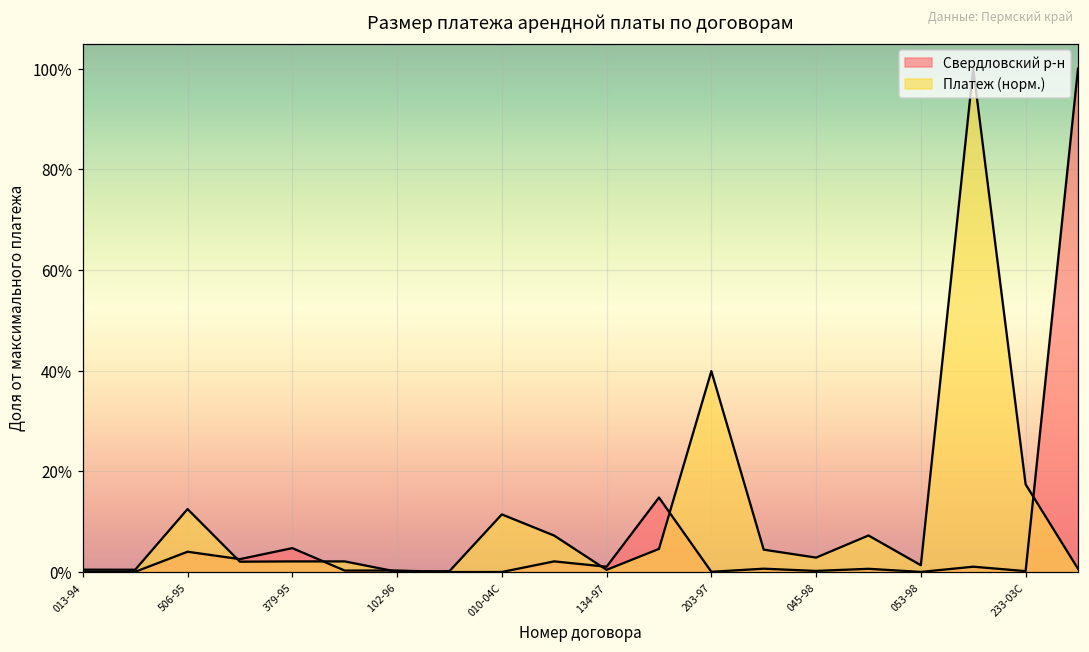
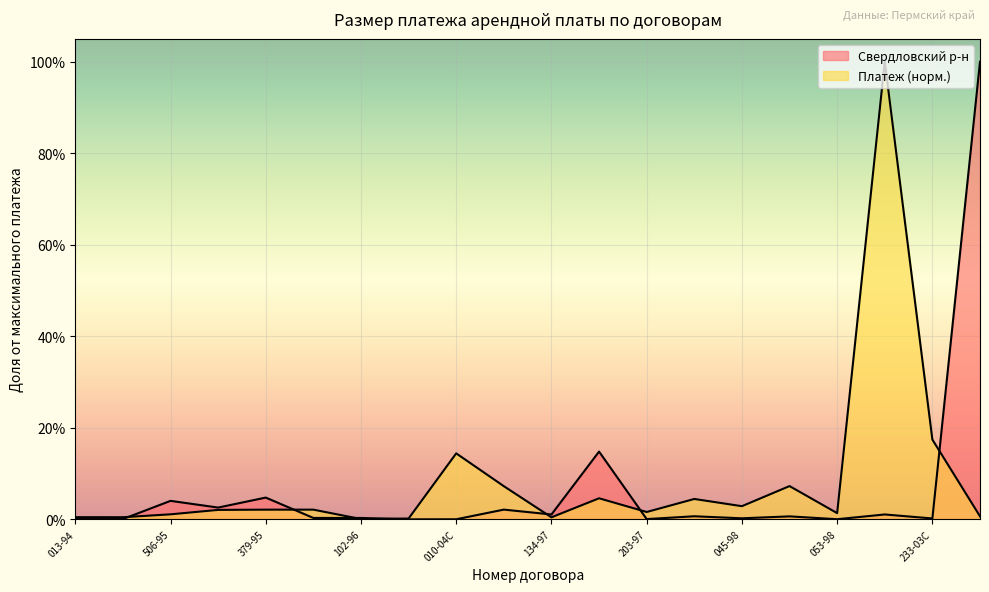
Платеж (норм.), 506-95: 13% -> 1%
Платеж (норм.), 010-04С: 11% -> 14%
Платеж (норм.), 203-97: 40% -> 2%
